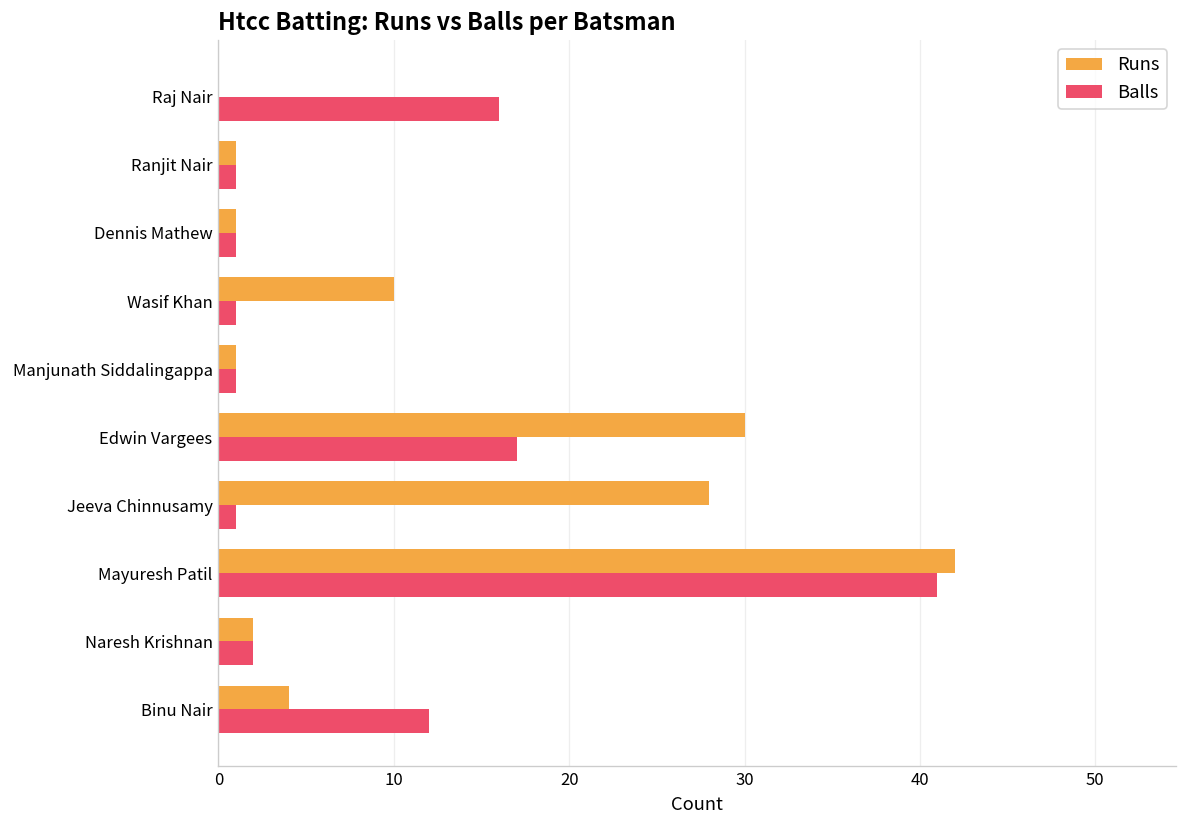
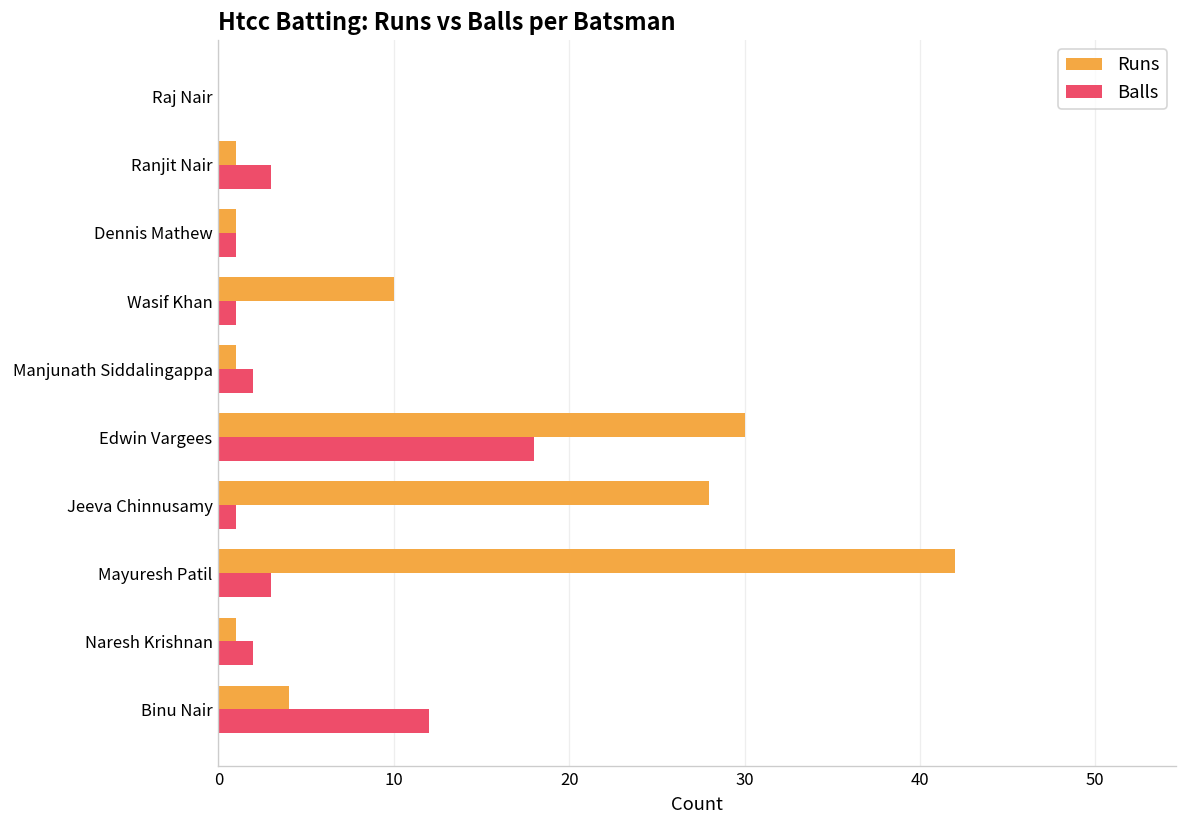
Balls, Raj Nair: 16 -> 0
Balls, Ranjit Nair: 1 -> 3
Balls, Manjunath Siddalingappa: 1 -> 2
Balls, Edwin Vargees: 17 -> 18
Balls, Mayuresh Patil: 41 -> 3
Runs, Naresh Krishnan: 2 -> 1
